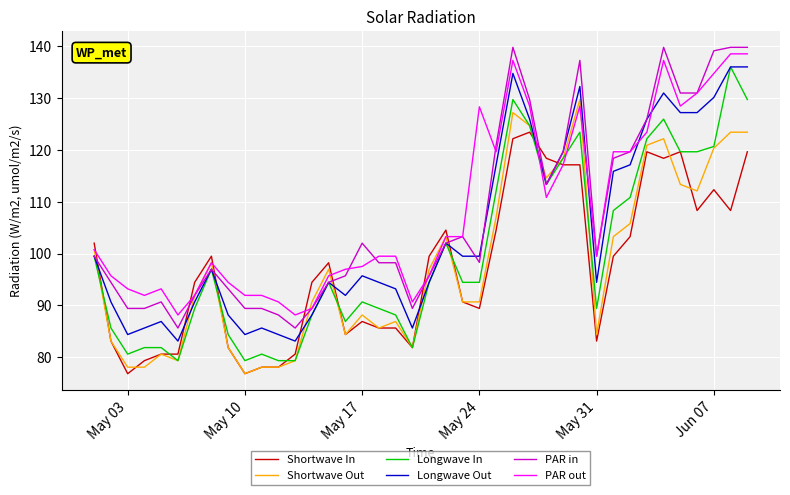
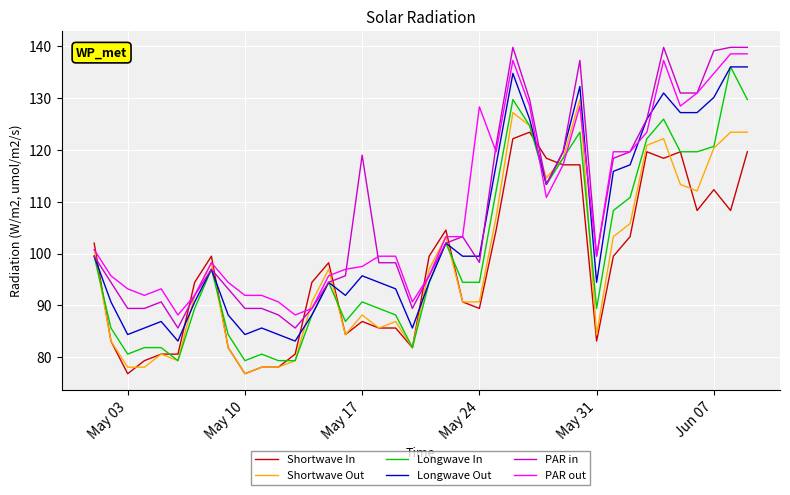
PAR in, May 17: 102 -> 119
